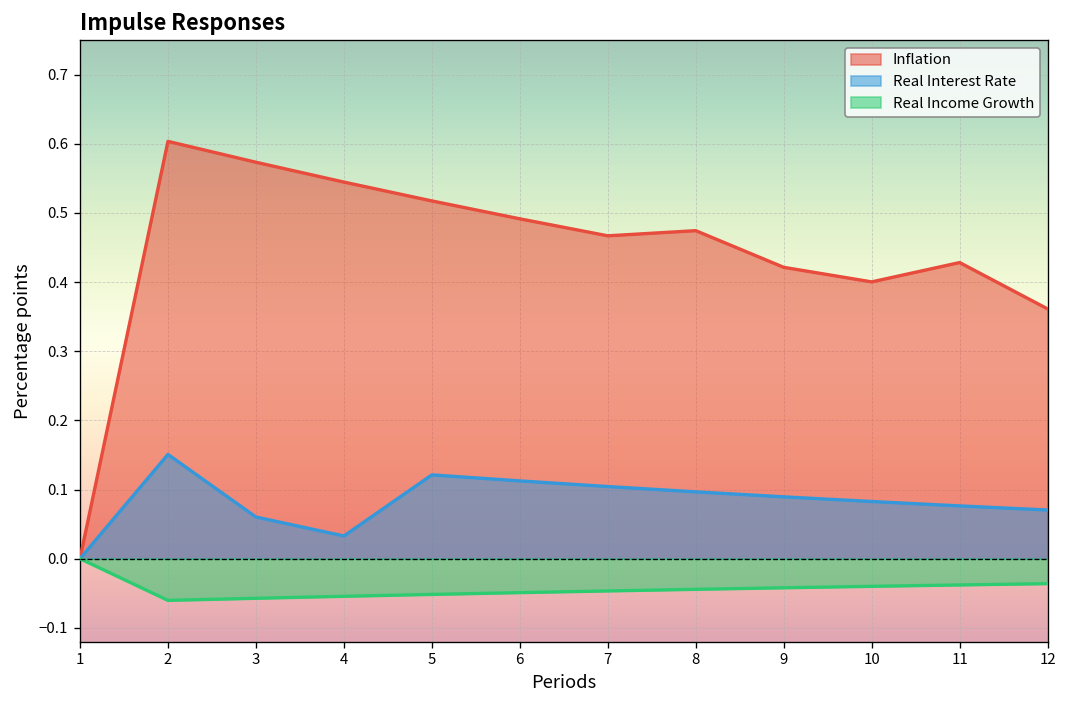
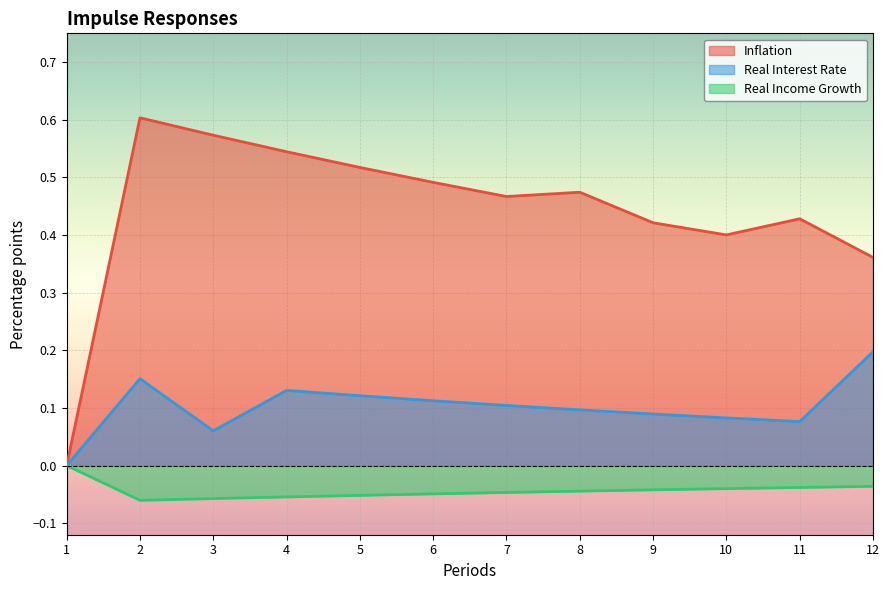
Real Interest Rate, 4: 0.03 -> 0.13
Real Interest Rate, 12: 0.07 -> 0.20
